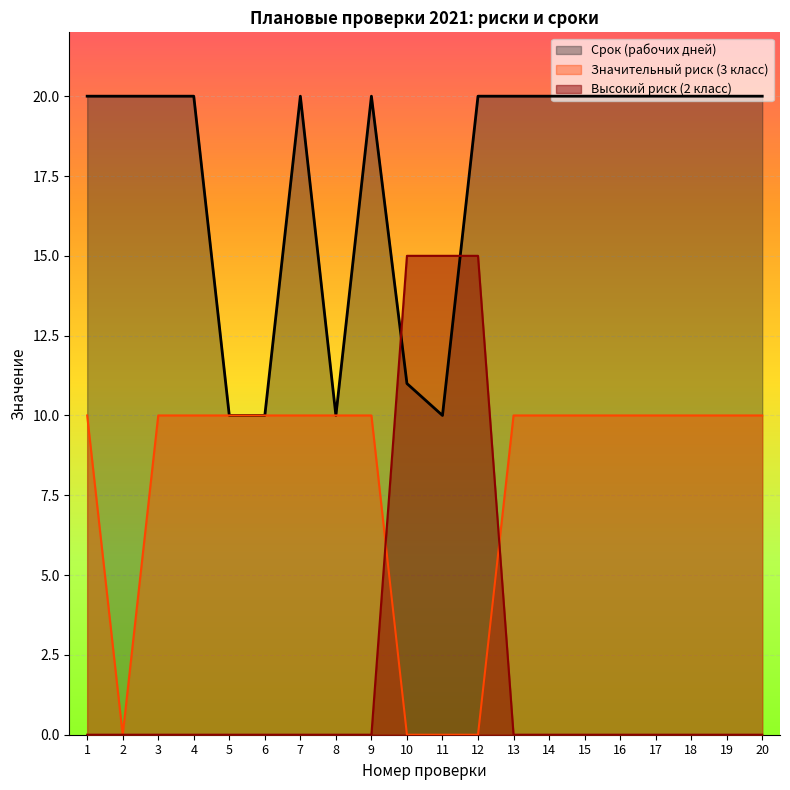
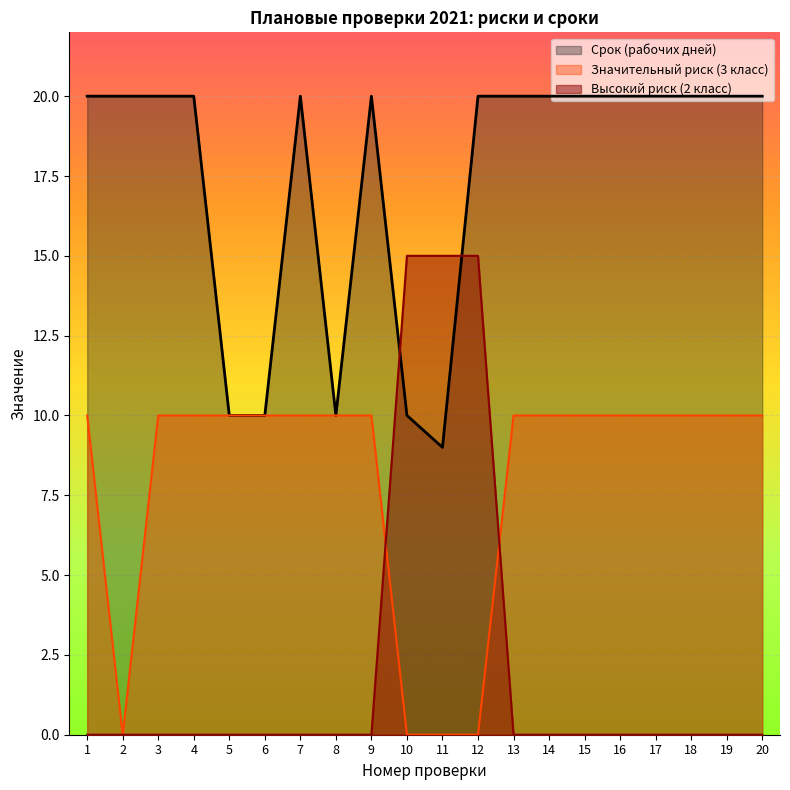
Срок (рабочих дней), 10: 11 -> 10
Срок (рабочих дней), 11: 10 -> 9
